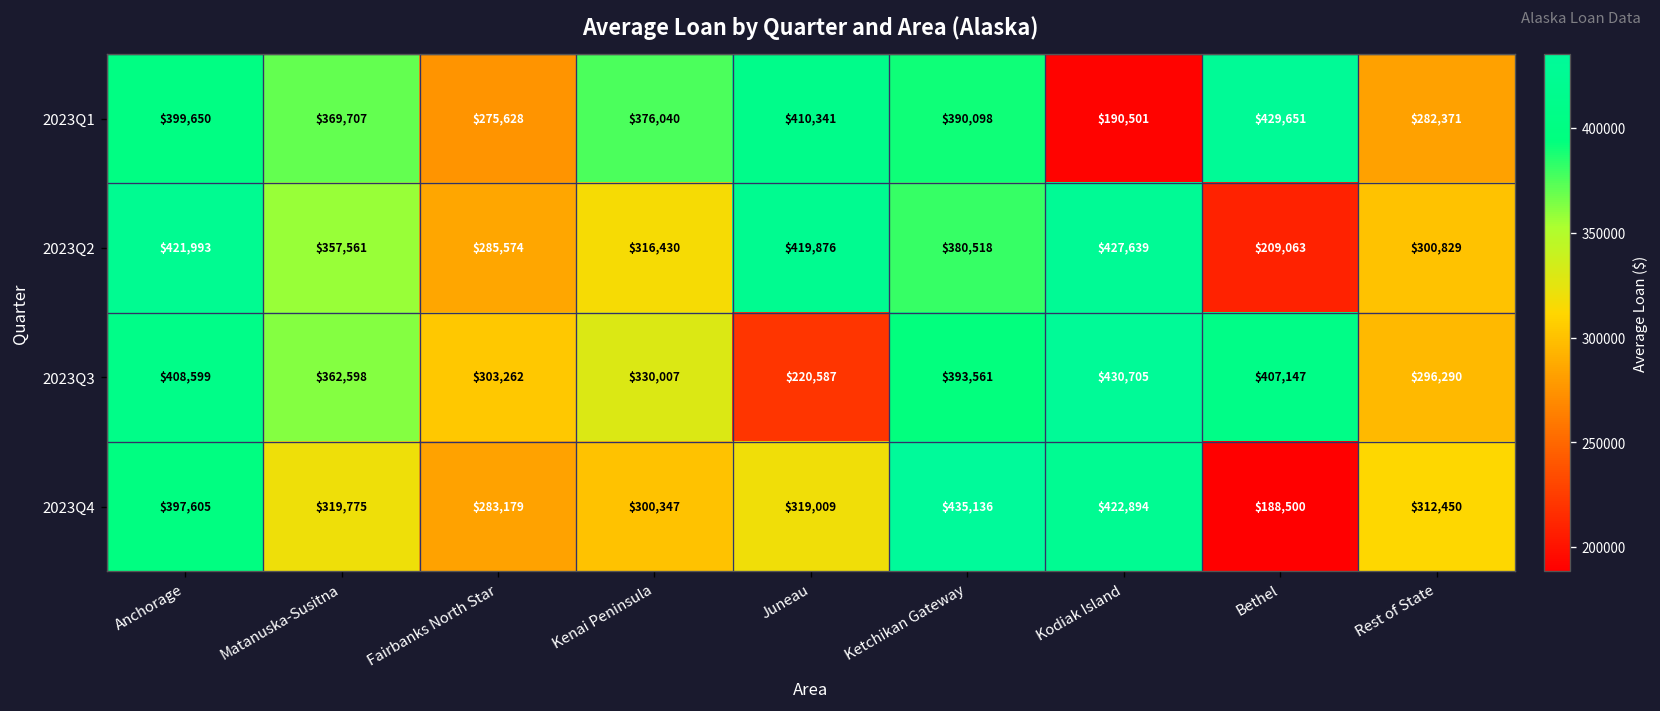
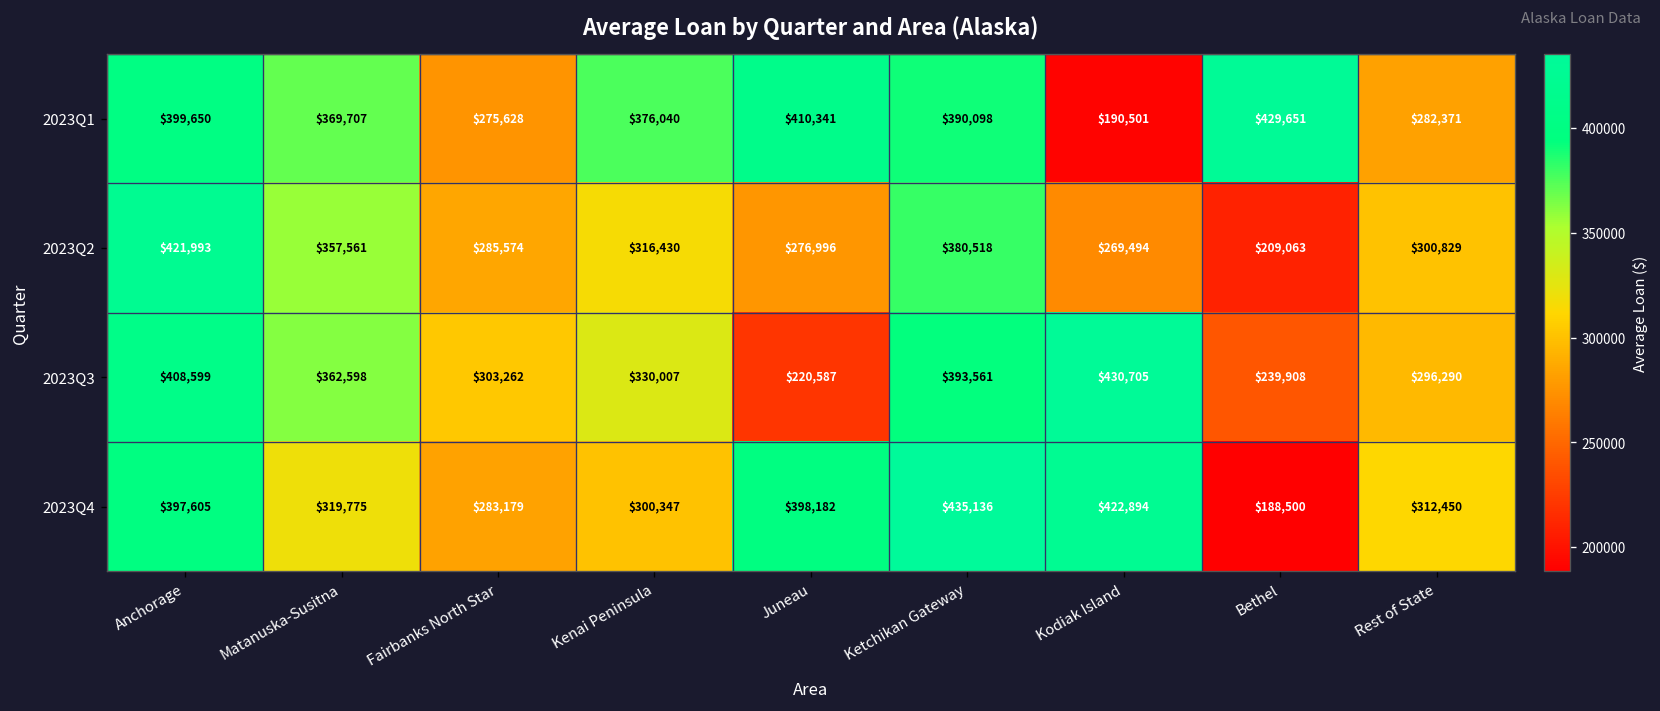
2023Q2, Juneau: $419,876 -> $276,996
2023Q2, Kodiak Island: $427,639 -> $269,494
2023Q3, Bethel: $407,147 -> $239,908
2023Q4, Juneau: $319,009 -> $398,182
